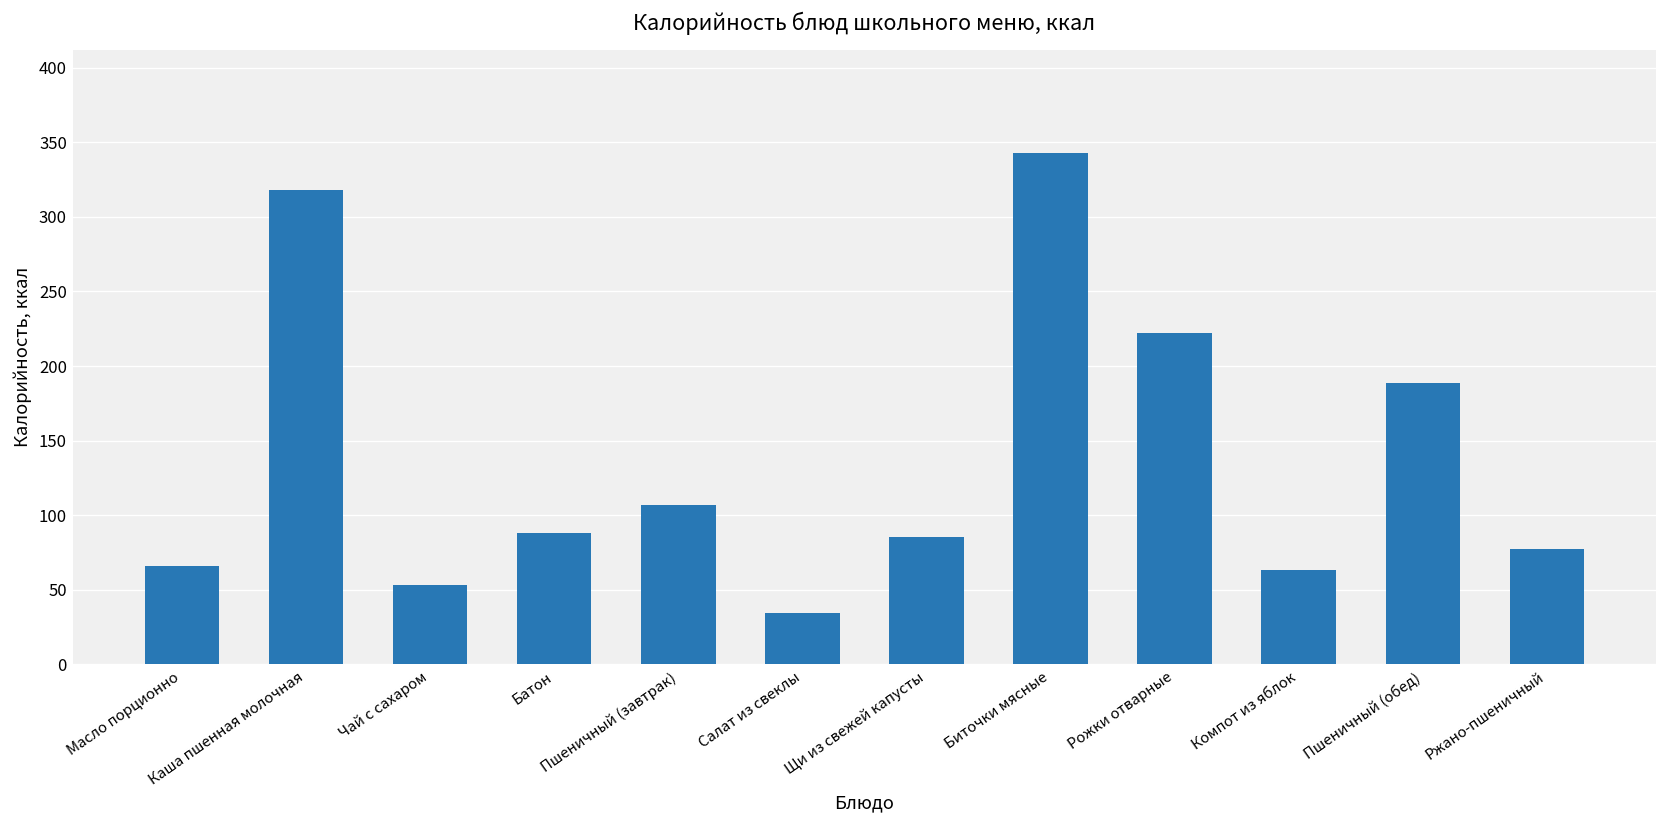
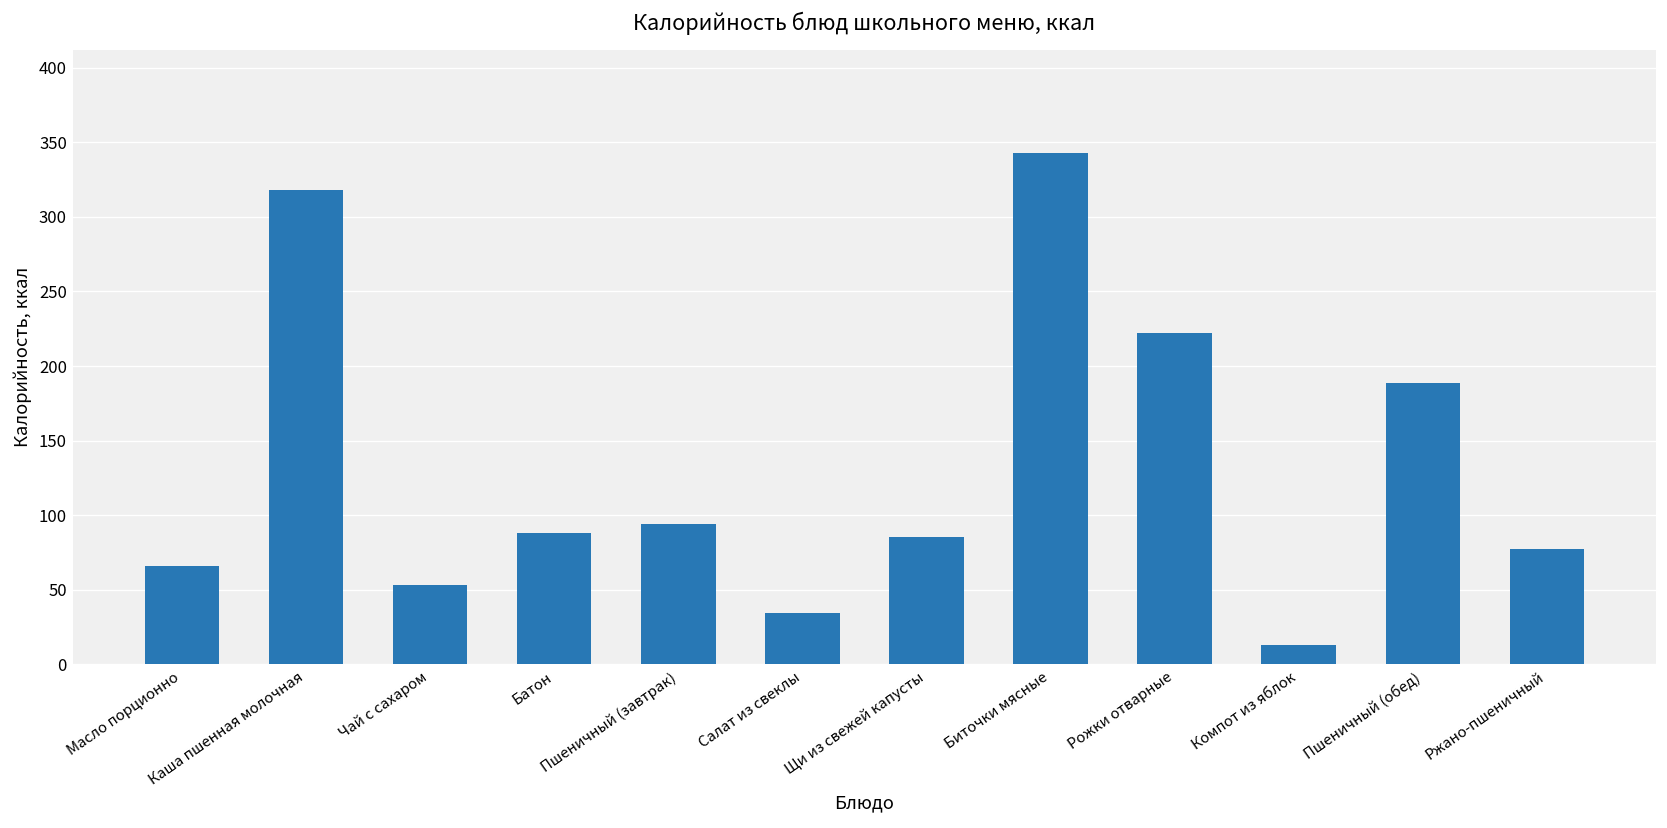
Пшеничный (завтрак): 107 -> 94
Компот из яблок: 64 -> 13
